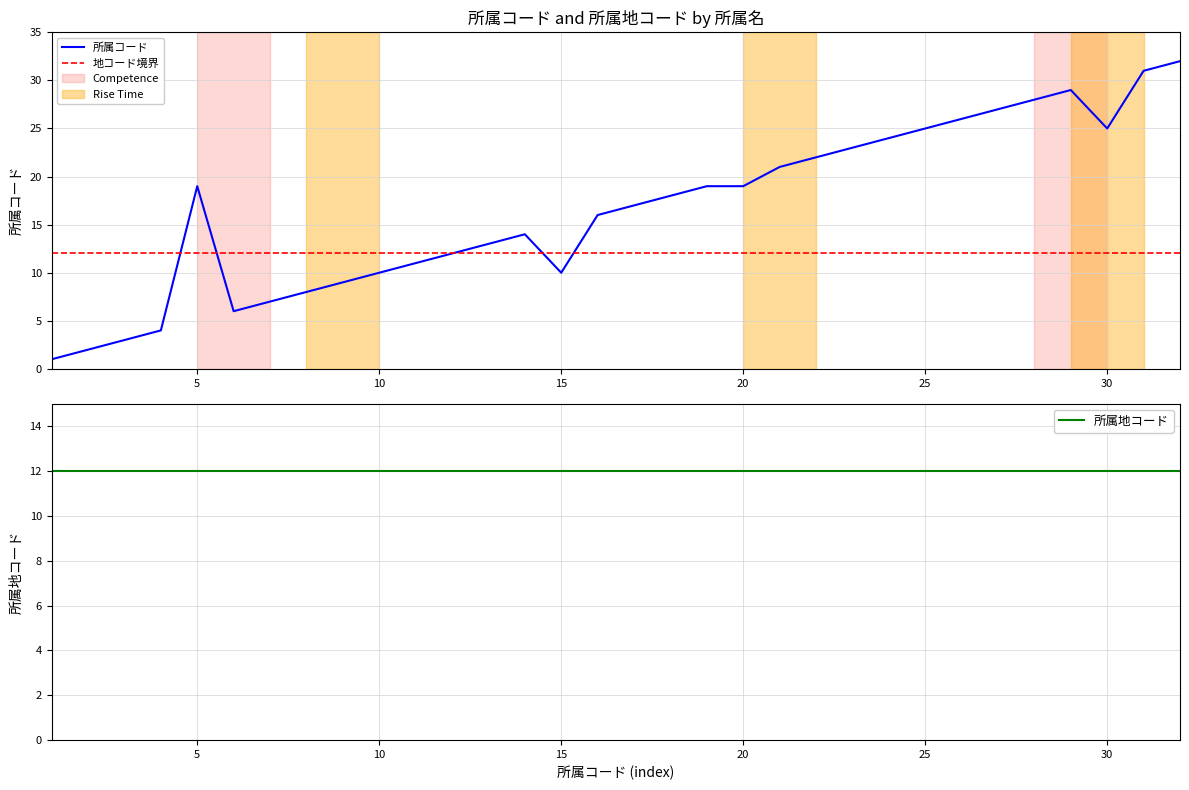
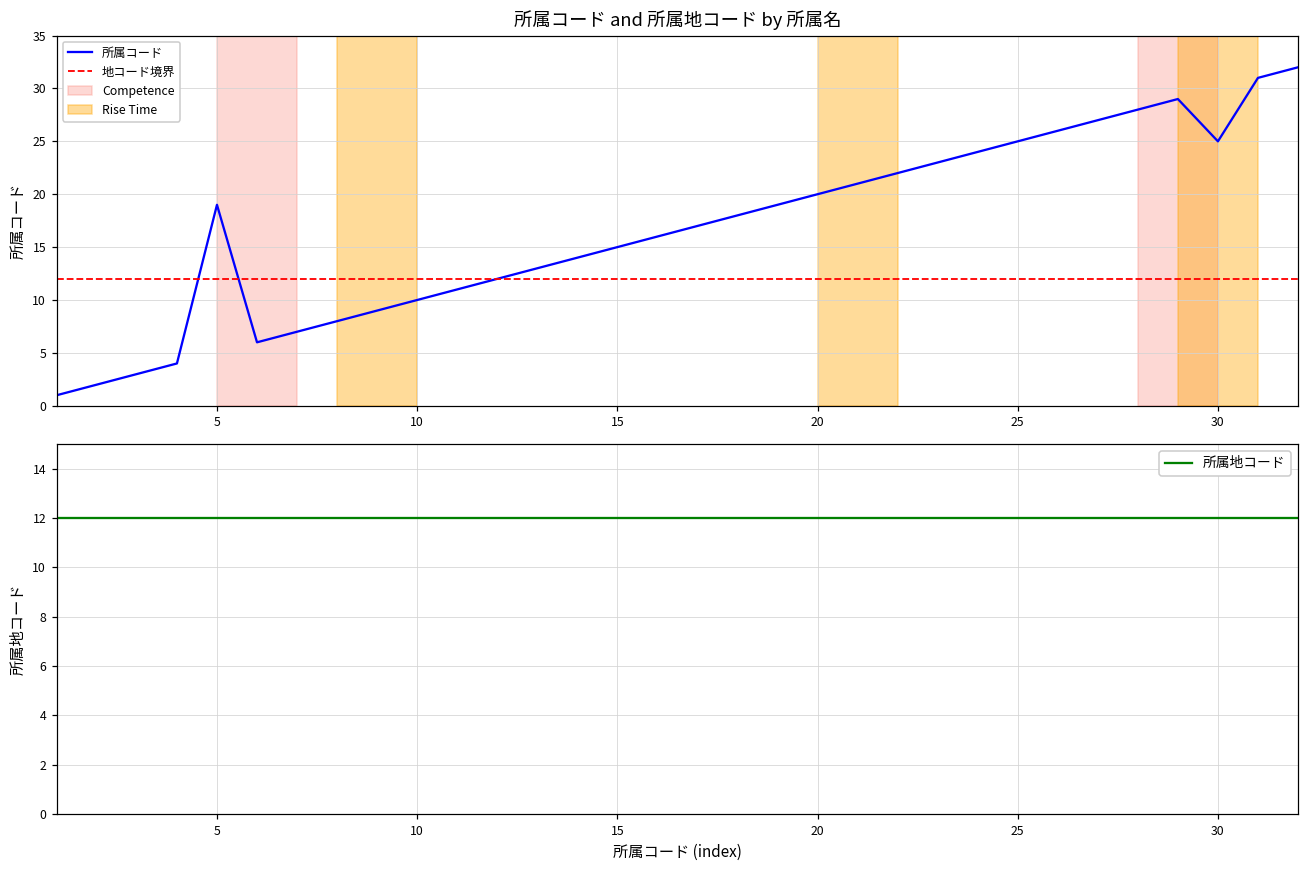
所属コード and 所属地コード by 所属名, 15: 10 -> 15
所属コード and 所属地コード by 所属名, 20: 19 -> 20
